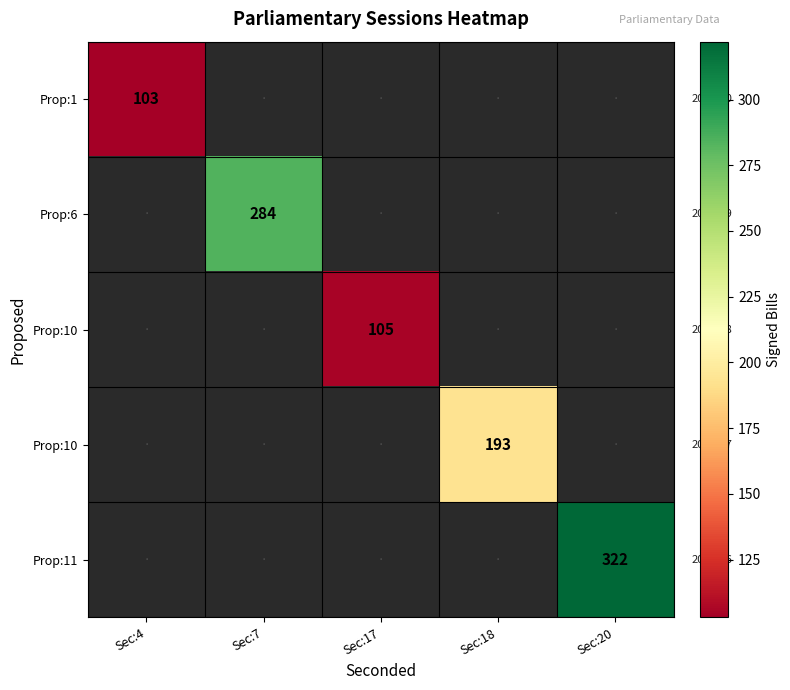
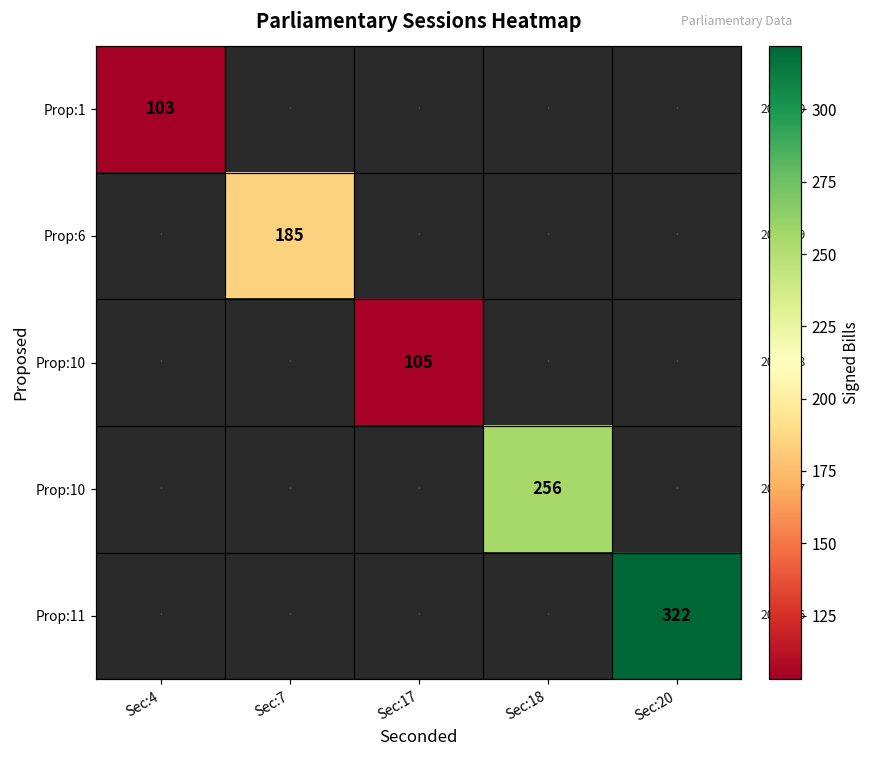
Prop:6, Sec:7: 284 -> 185
Prop:10, Sec:18: 193 -> 256
